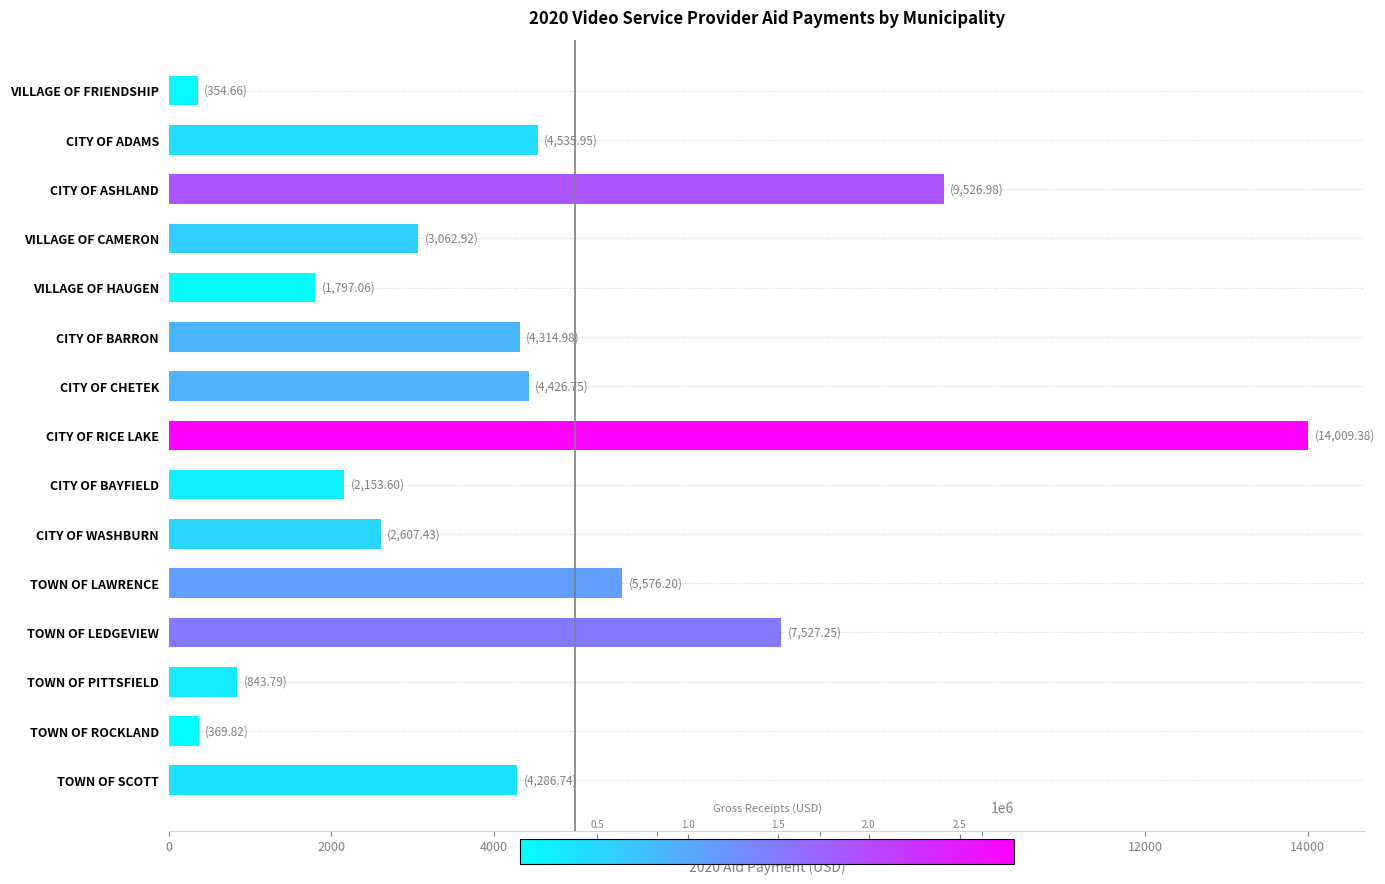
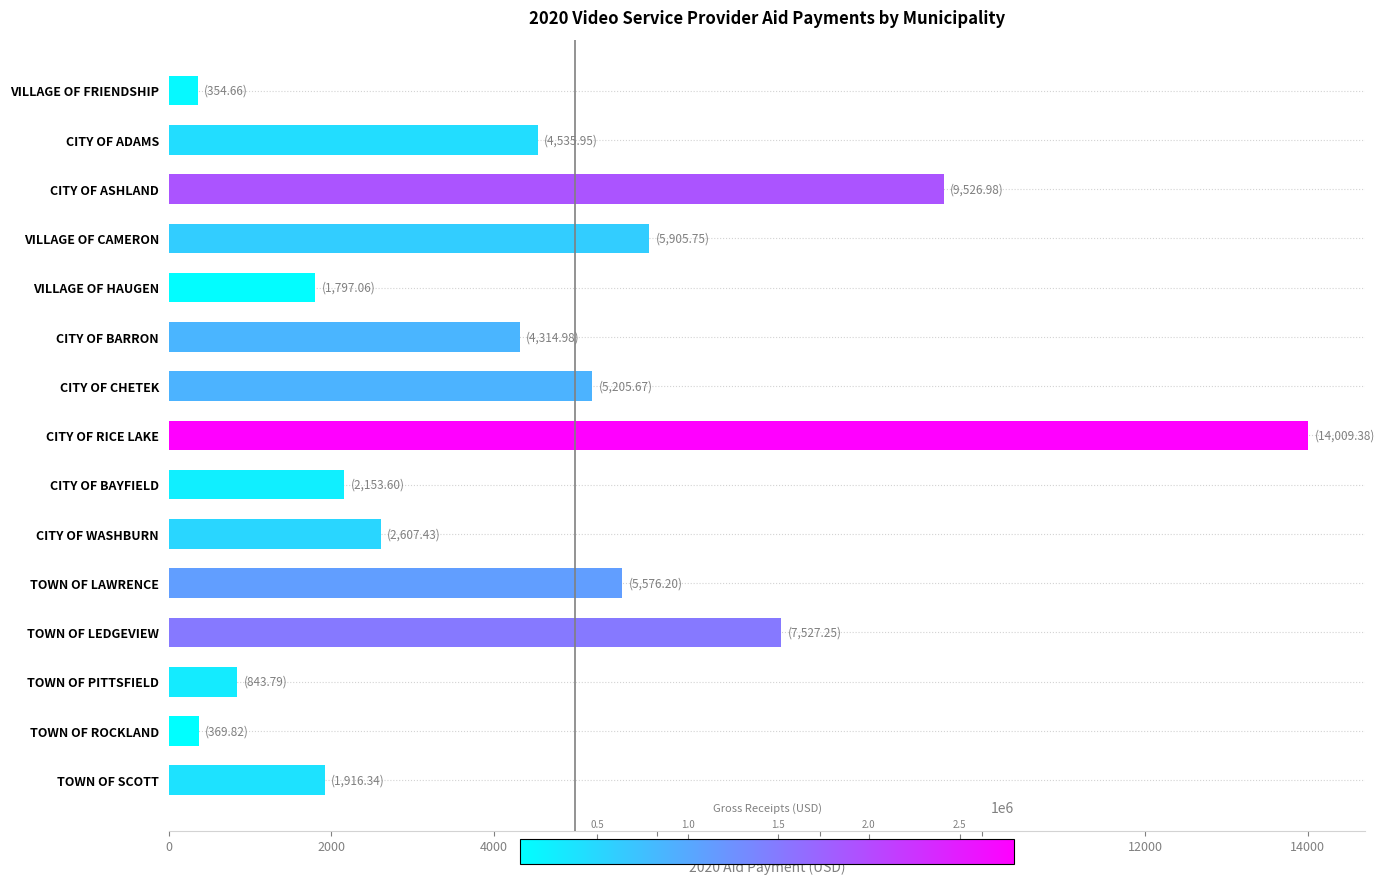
VILLAGE OF CAMERON: (3,062.92) -> (5,905.75)
CITY OF CHETEK: (4,426.75) -> (5,205.67)
TOWN OF SCOTT: (4,286.74) -> (1,916.34)
